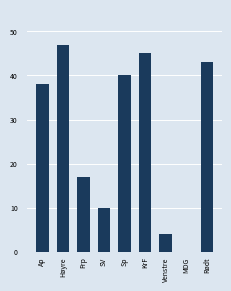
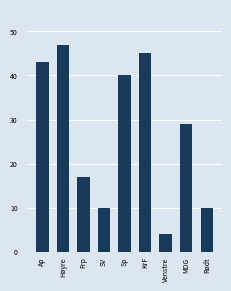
Ap: 38 -> 43
MDG: 0 -> 29
Rødt: 43 -> 10
